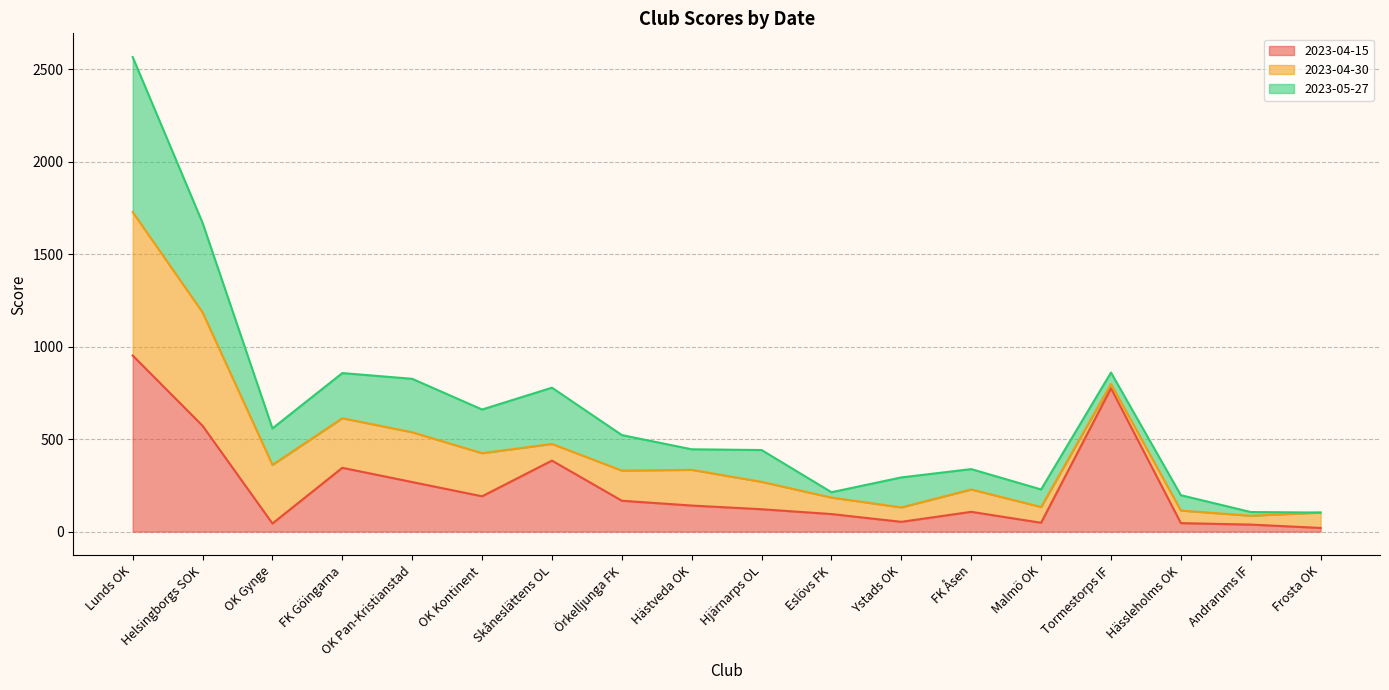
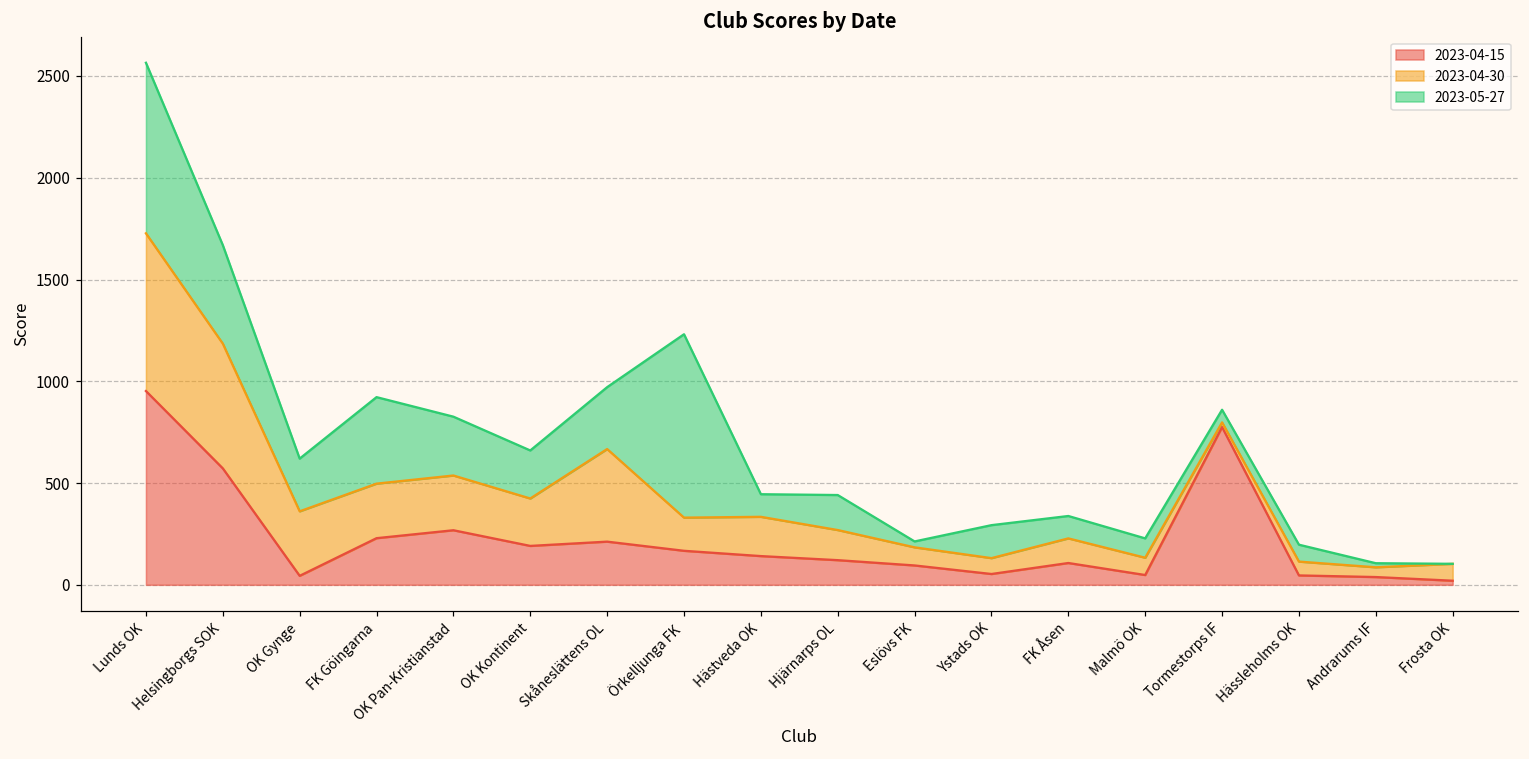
2023-05-27, OK Gynge: 200 -> 260
2023-04-15, FK Göingarna: 350 -> 230
2023-05-27, FK Göingarna: 240 -> 430
2023-04-15, Skåneslättens OL: 380 -> 210
2023-04-30, Skåneslättens OL: 90 -> 460
2023-05-27, Örkelljunga FK: 190 -> 900
